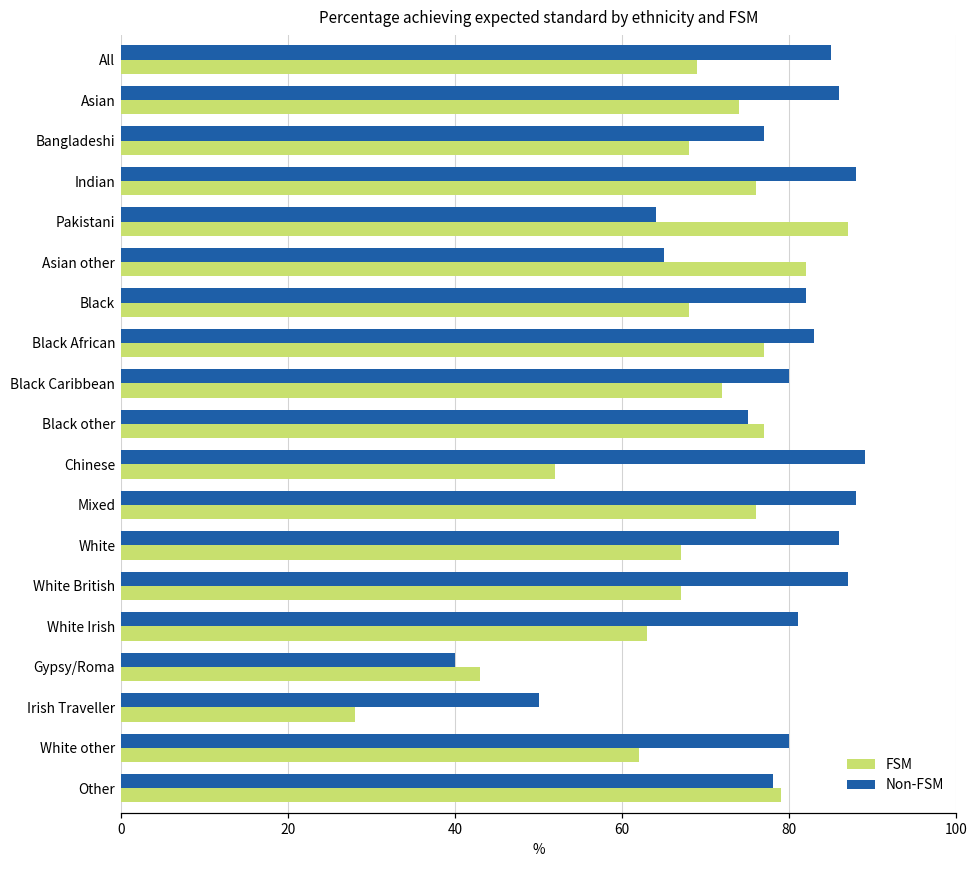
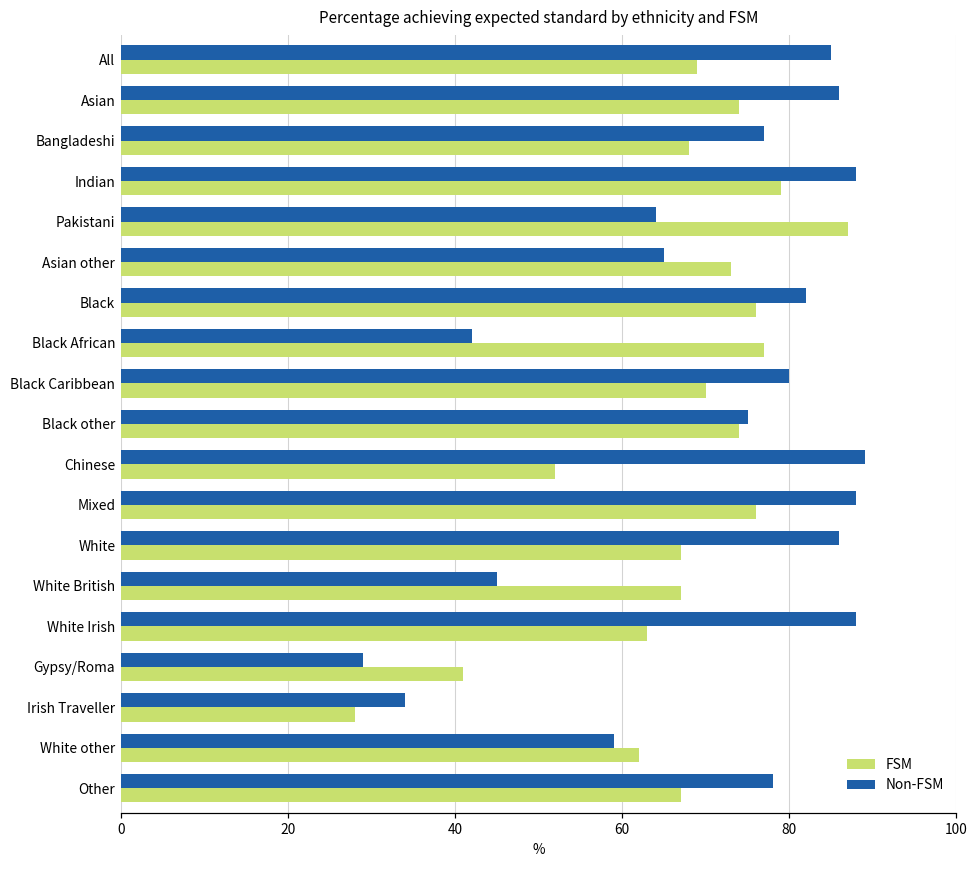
FSM, Indian: 76 -> 79
FSM, Asian other: 82 -> 73
FSM, Black: 68 -> 76
Non-FSM, Black African: 83 -> 42
FSM, Black Caribbean: 72 -> 70
FSM, Black other: 77 -> 74
Non-FSM, White British: 87 -> 45
Non-FSM, White Irish: 81 -> 88
Non-FSM, Gypsy/Roma: 40 -> 29
FSM, Gypsy/Roma: 43 -> 41
Non-FSM, Irish Traveller: 50 -> 34
Non-FSM, White other: 80 -> 59
FSM, Other: 79 -> 67
